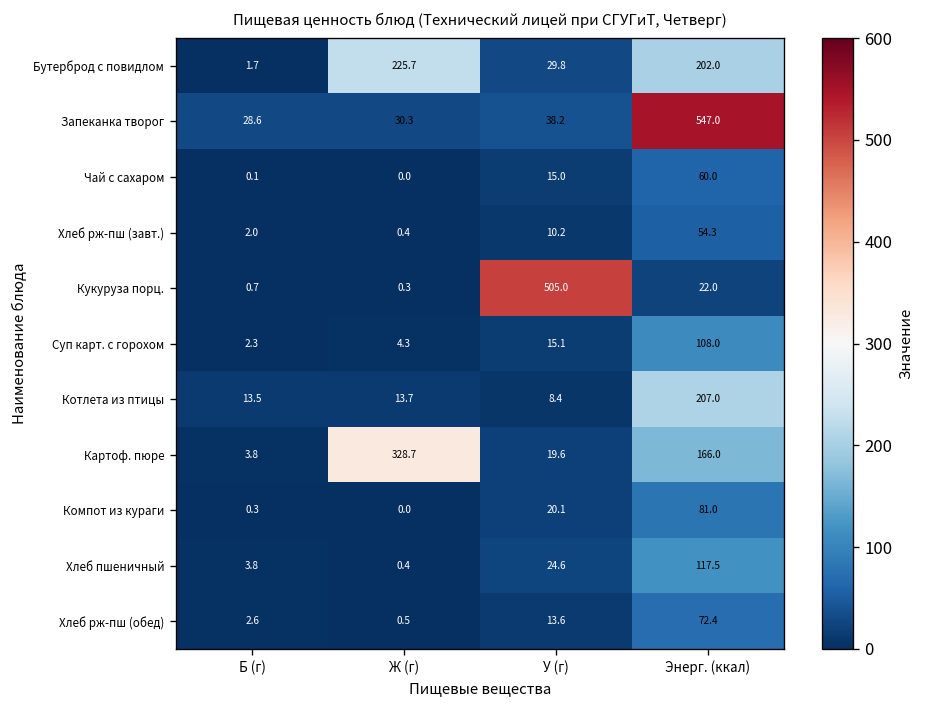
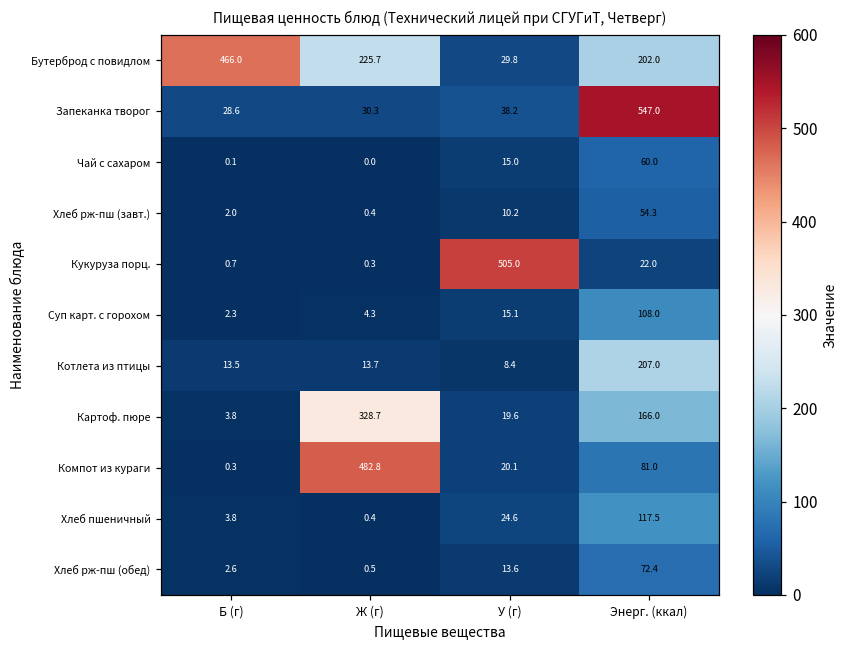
Бутерброд с повидлом, Б (г): 1.7 -> 466.0
Компот из кураги, Ж (г): 0.0 -> 482.8
